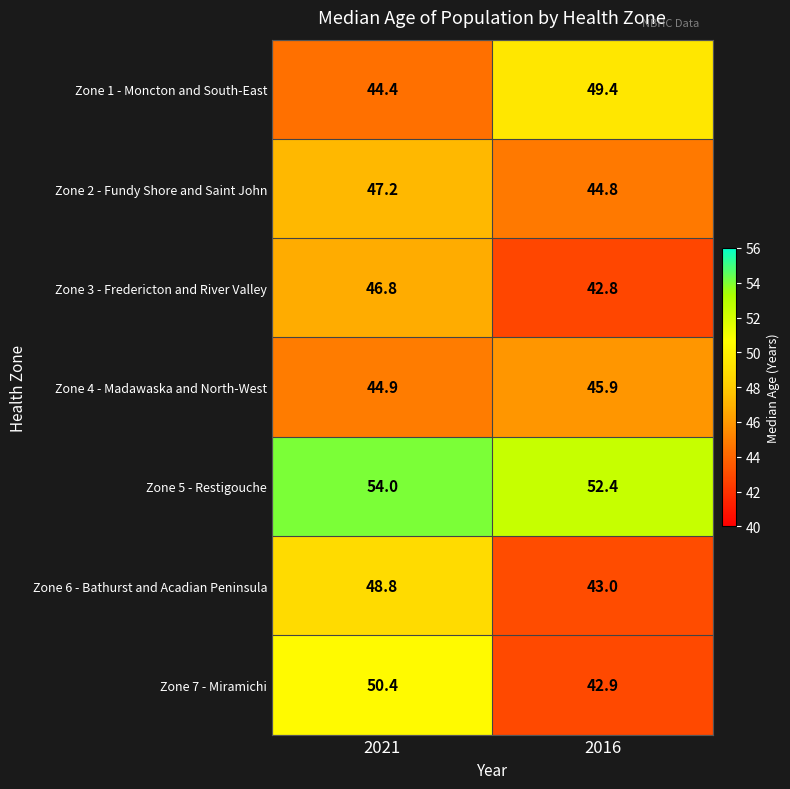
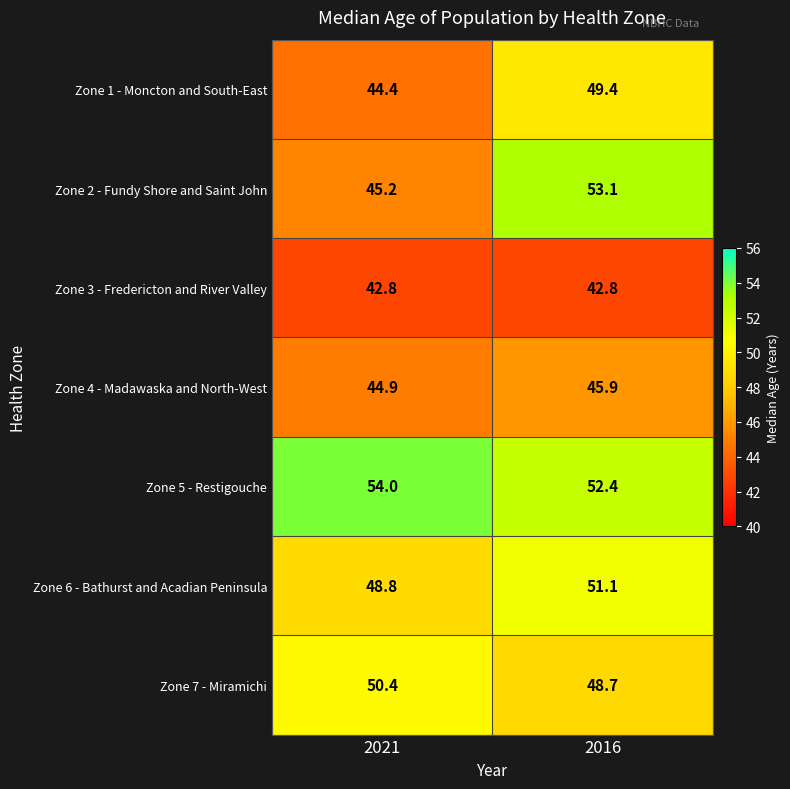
Zone 2 - Fundy Shore and Saint John, 2021: 47.2 -> 45.2
Zone 2 - Fundy Shore and Saint John, 2016: 44.8 -> 53.1
Zone 3 - Fredericton and River Valley, 2021: 46.8 -> 42.8
Zone 6 - Bathurst and Acadian Peninsula, 2016: 43.0 -> 51.1
Zone 7 - Miramichi, 2016: 42.9 -> 48.7
